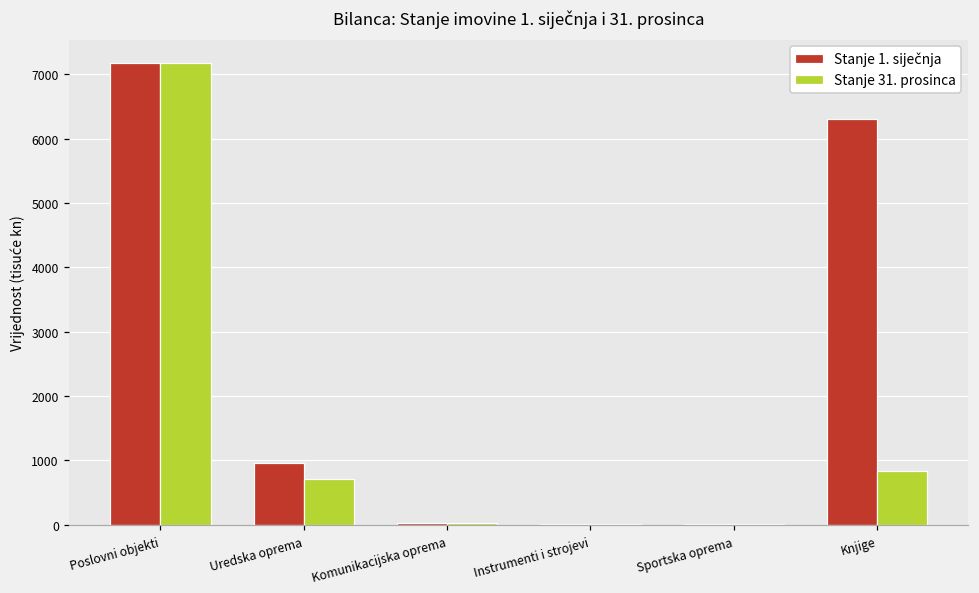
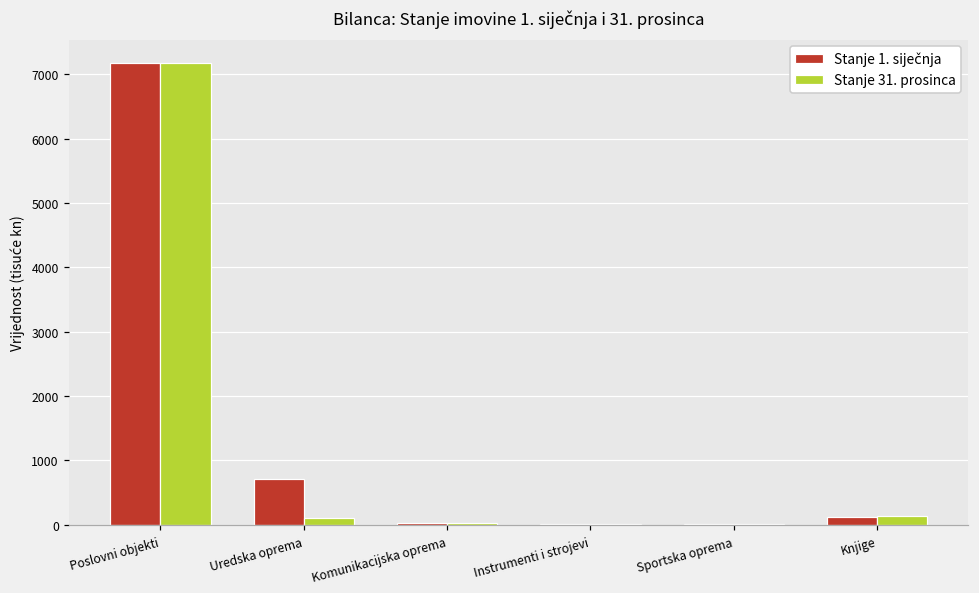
Stanje 1. siječnja, Uredska oprema: 1000 -> 700
Stanje 31. prosinca, Uredska oprema: 700 -> 100
Stanje 1. siječnja, Knjige: 6300 -> 100
Stanje 31. prosinca, Knjige: 800 -> 100
